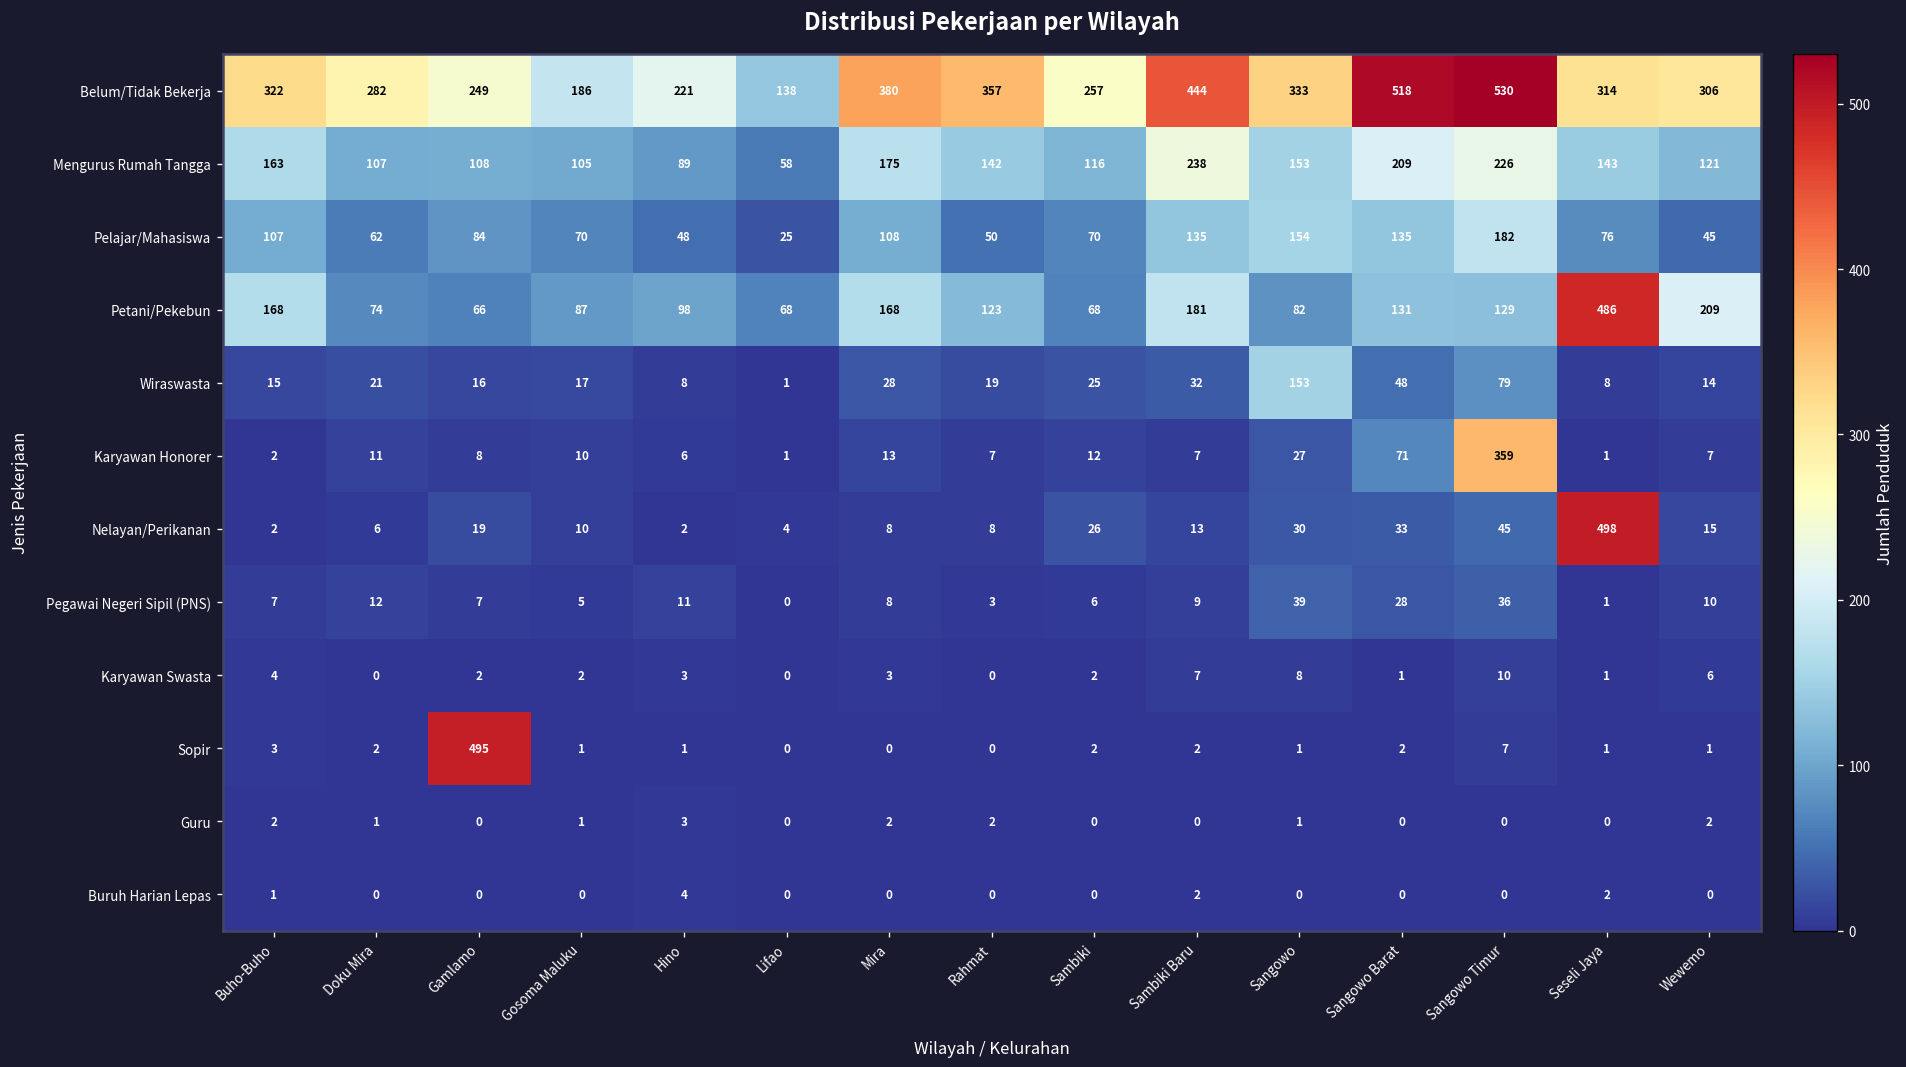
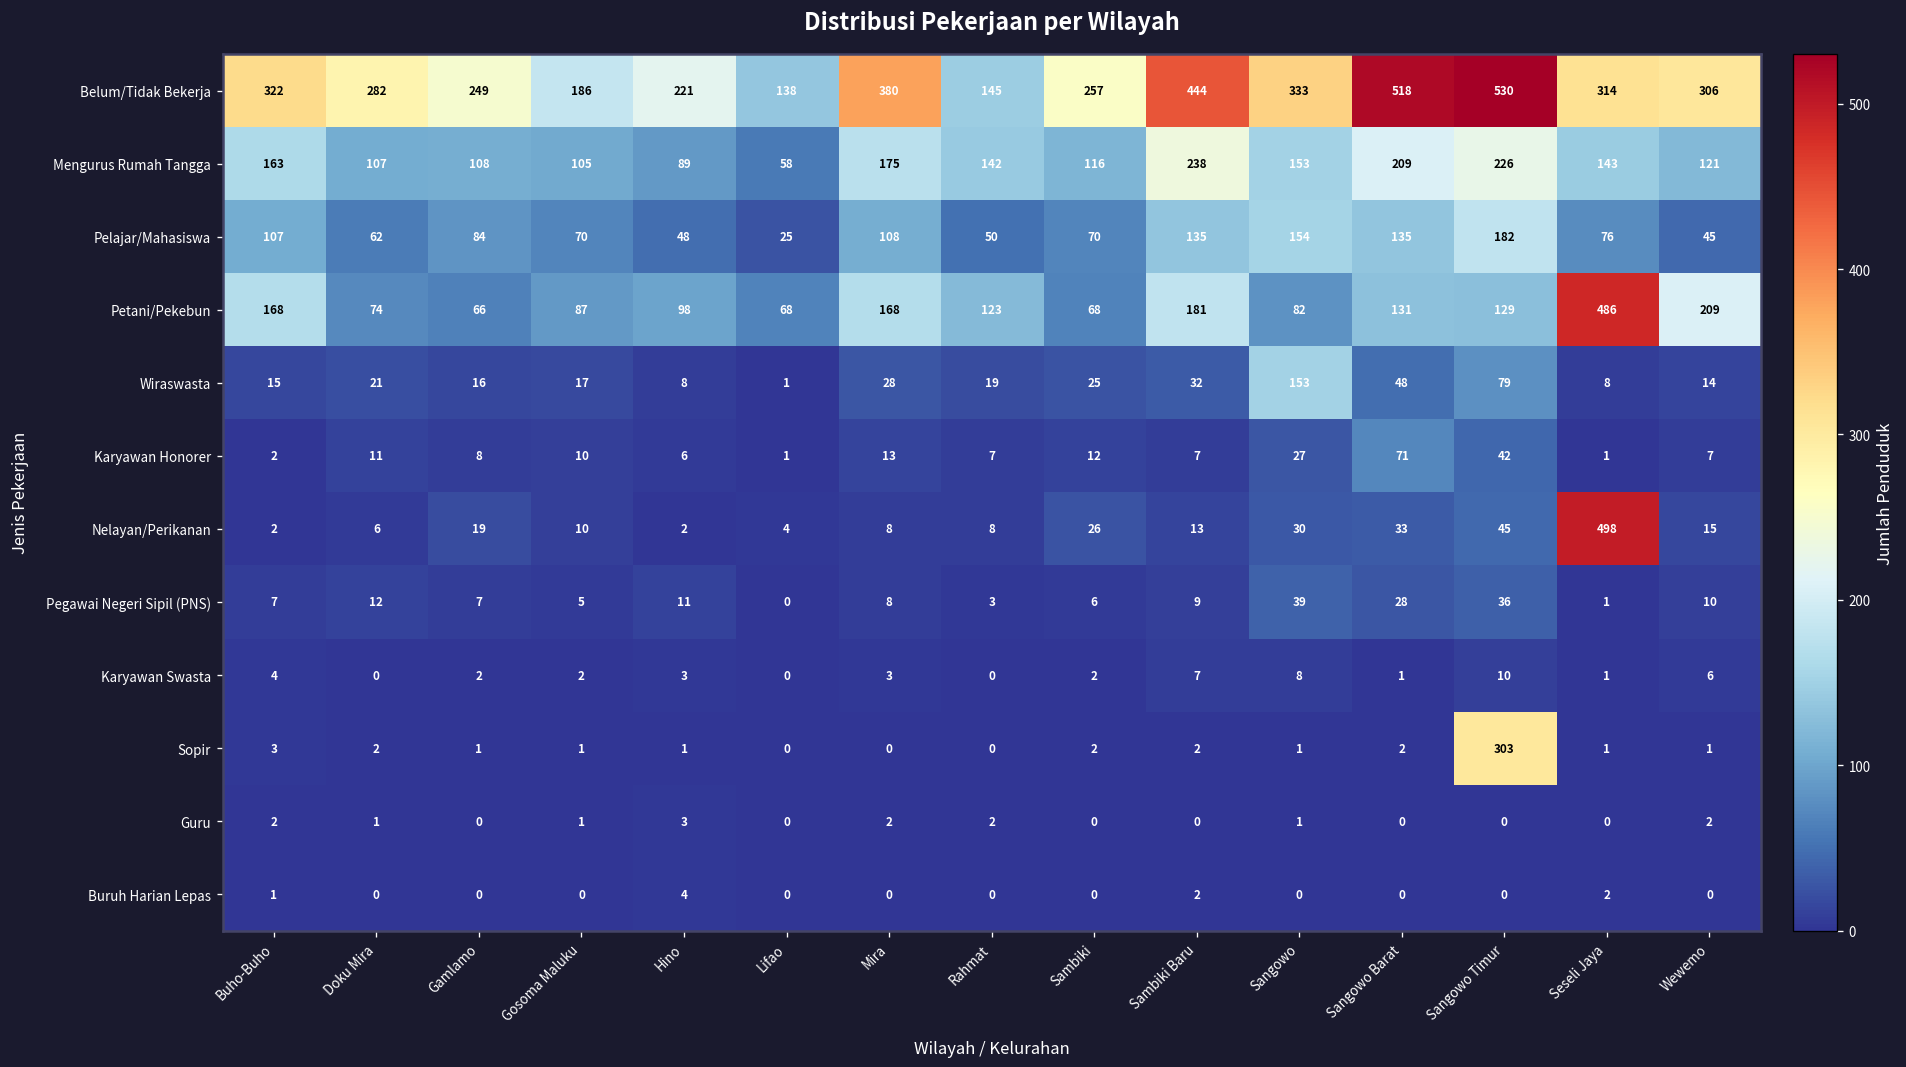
Belum/Tidak Bekerja, Rahmat: 357 -> 145
Karyawan Honorer, Sangowo Timur: 359 -> 42
Sopir, Gamlamo: 495 -> 1
Sopir, Sangowo Timur: 7 -> 303
